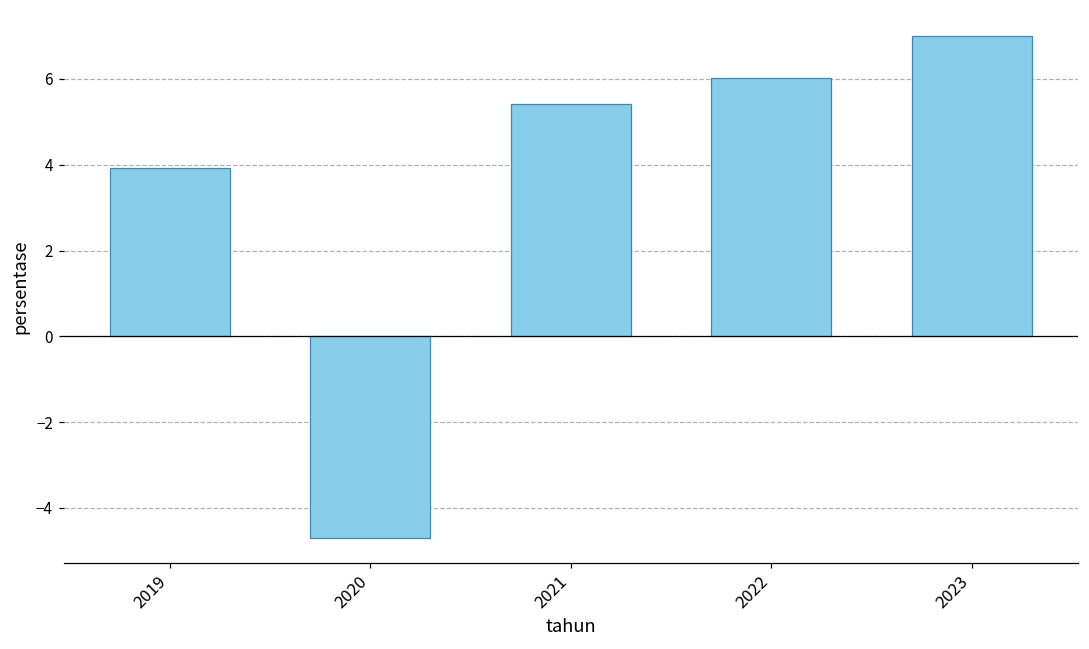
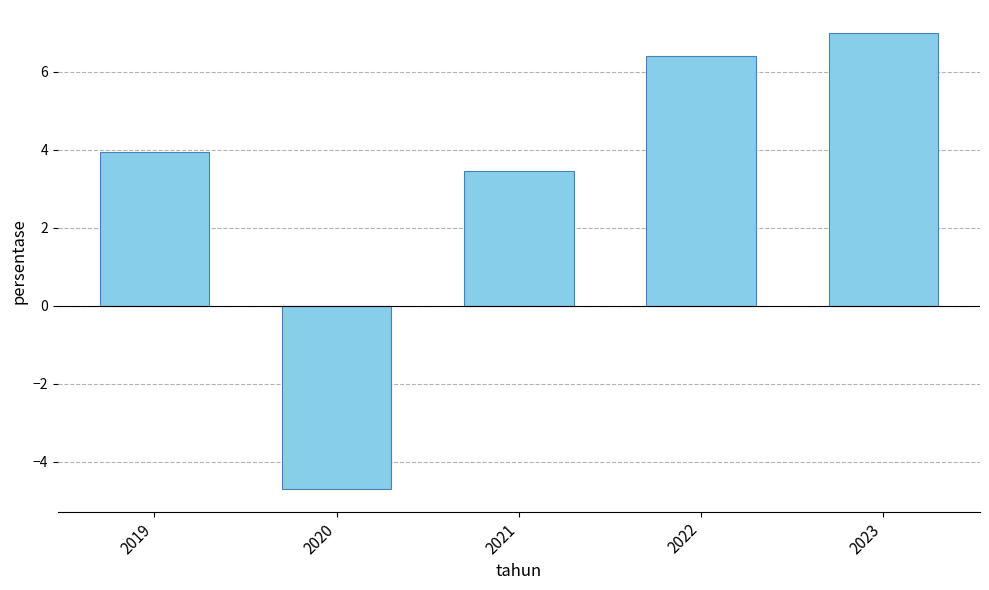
2021: 5.4 -> 3.5
2022: 6.0 -> 6.4
